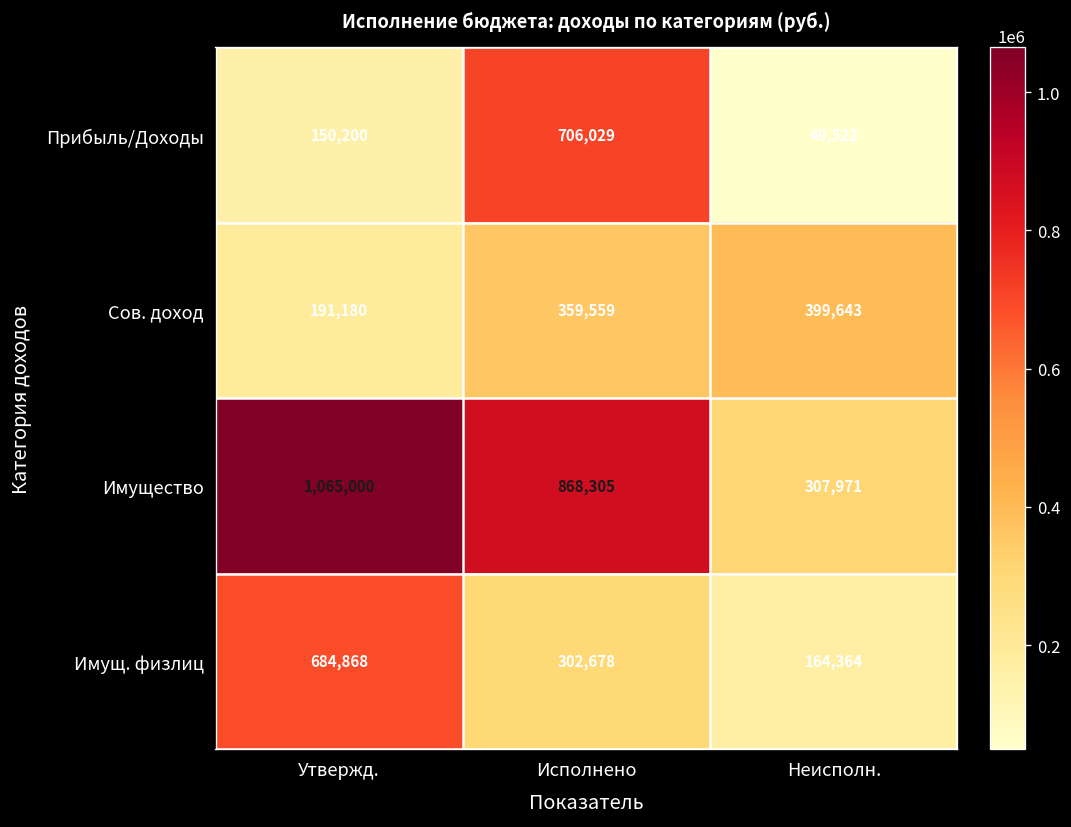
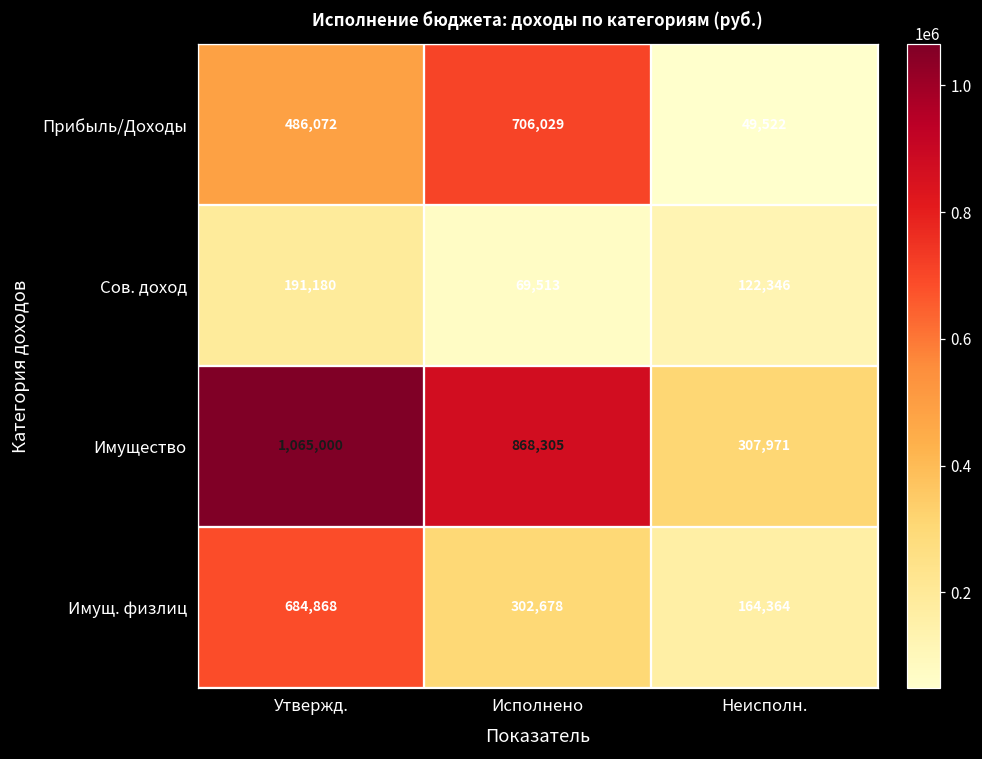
Прибыль/Доходы, Утвержд.: 150,200 -> 486,072
Сов. доход, Исполнено: 359,559 -> 69,513
Сов. доход, Неисполн.: 399,643 -> 122,346
